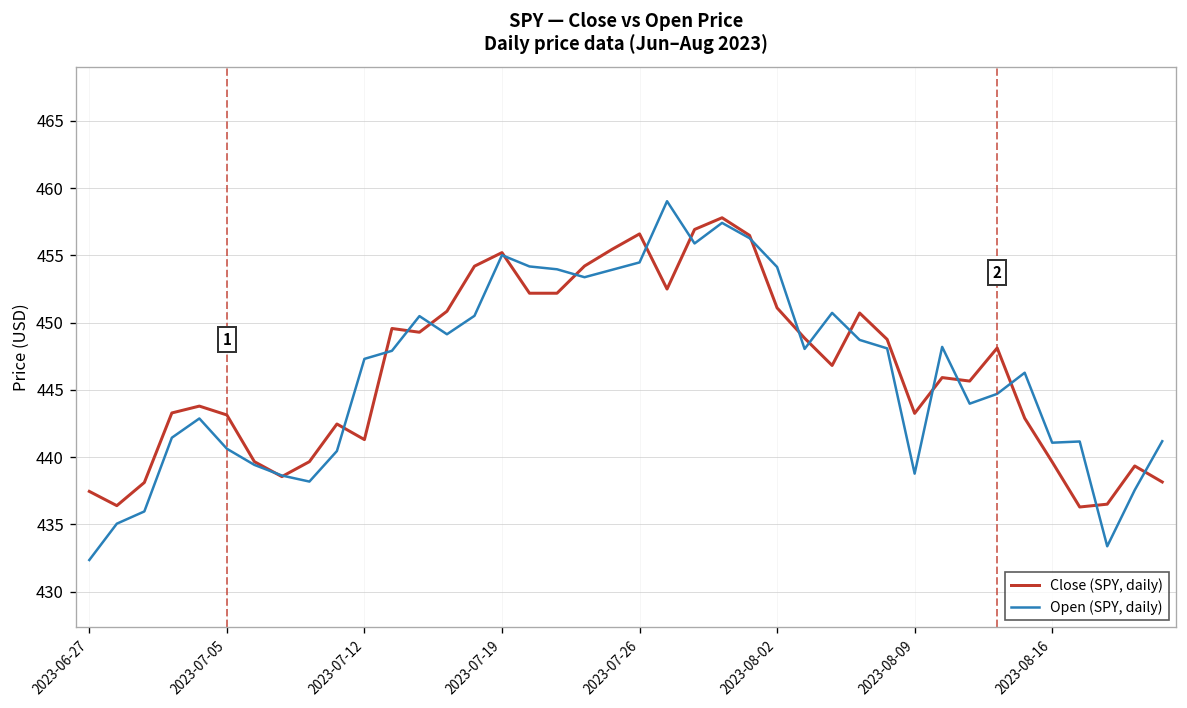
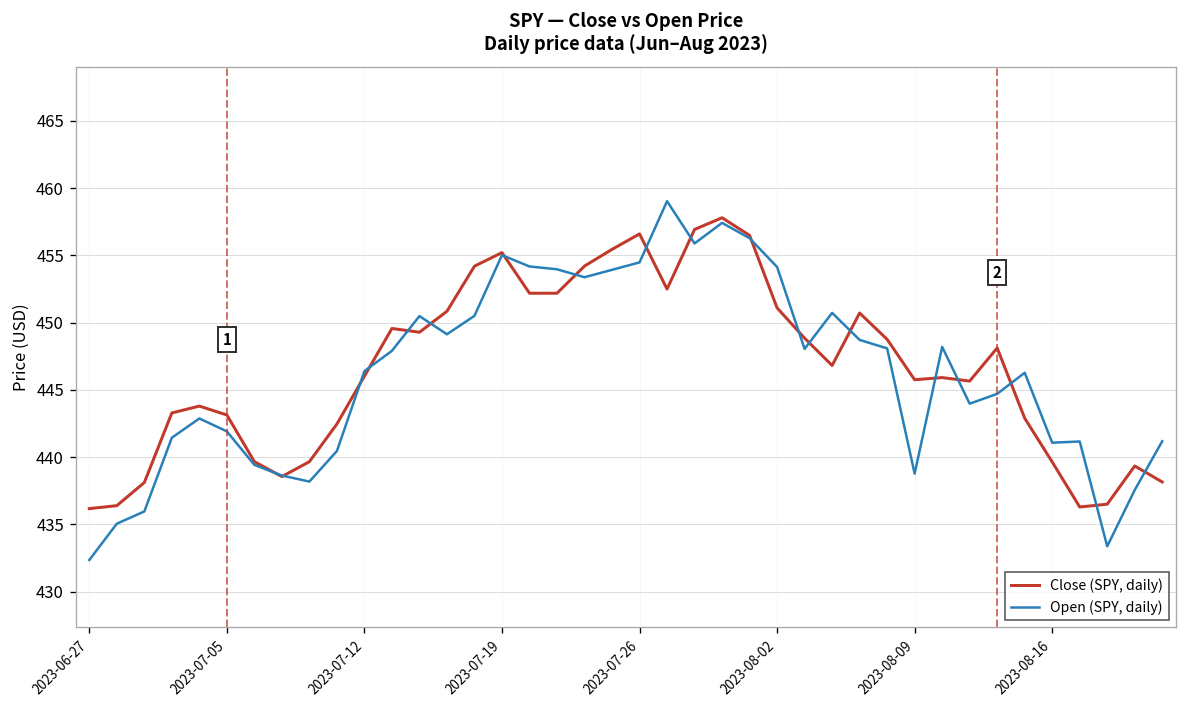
Close (SPY, daily), 2023-06-27: 437.5 -> 436.2
Open (SPY, daily), 2023-07-05: 440.6 -> 441.9
Close (SPY, daily), 2023-07-12: 441.3 -> 446.0
Open (SPY, daily), 2023-07-12: 447.3 -> 446.4
Close (SPY, daily), 2023-08-09: 443.3 -> 445.8
